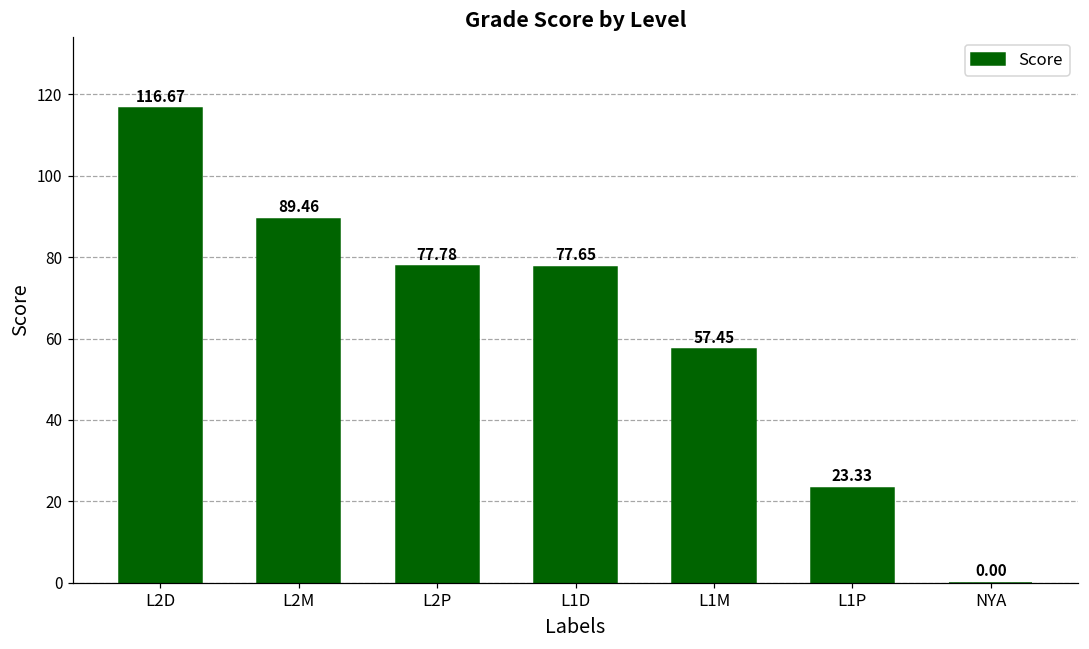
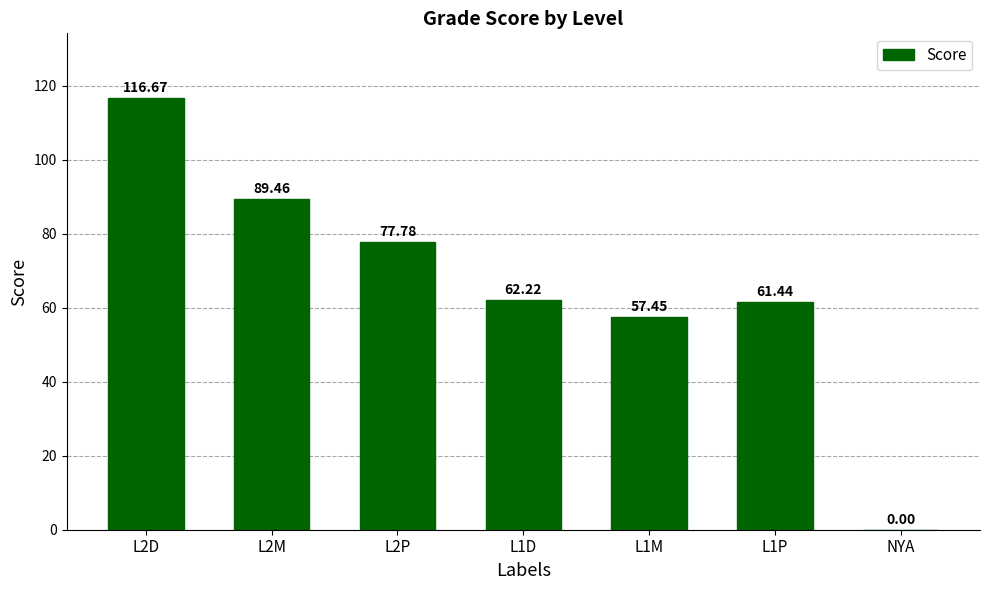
L1D: 77.65 -> 62.22
L1P: 23.33 -> 61.44
